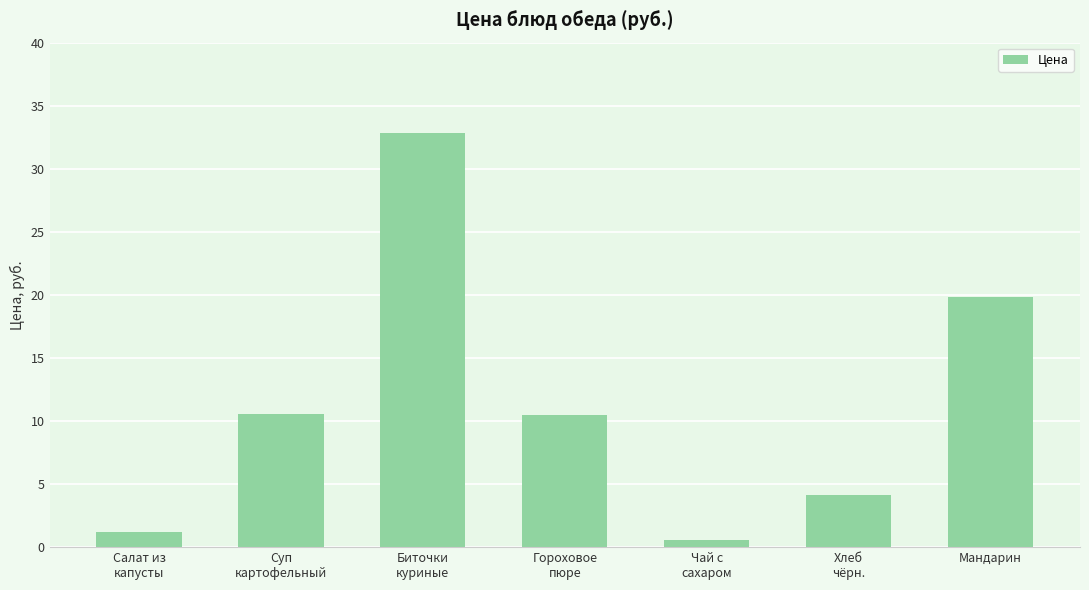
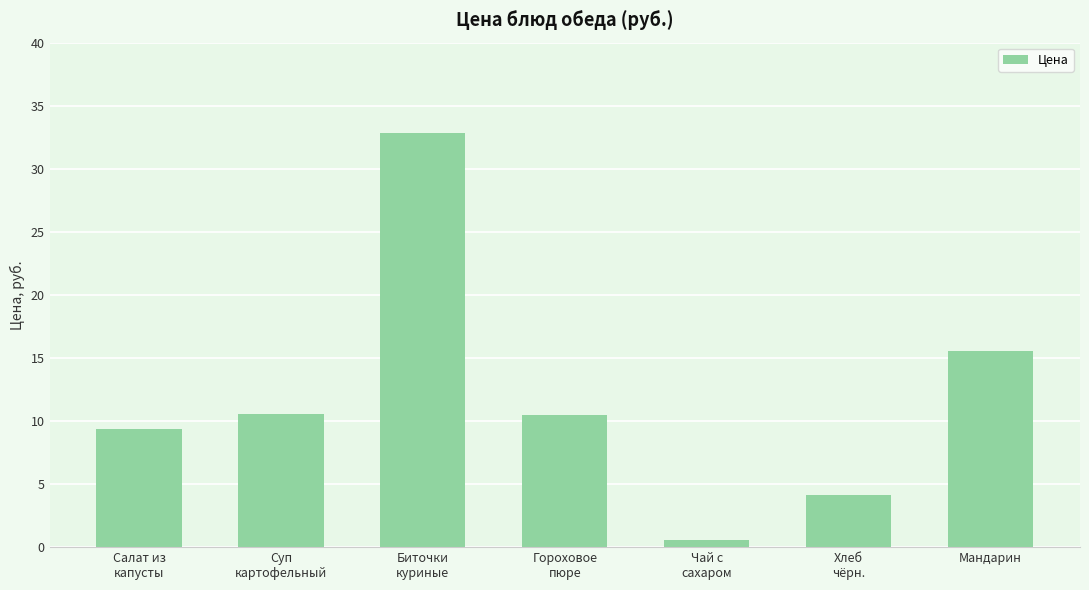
Салат из капусты: 1.2 -> 9.4
Мандарин: 19.8 -> 15.6
